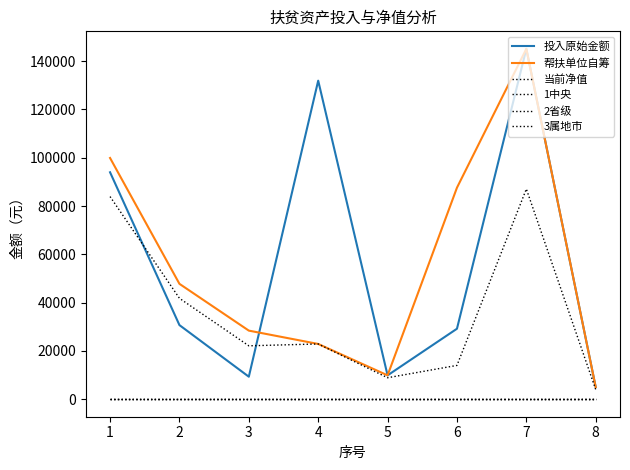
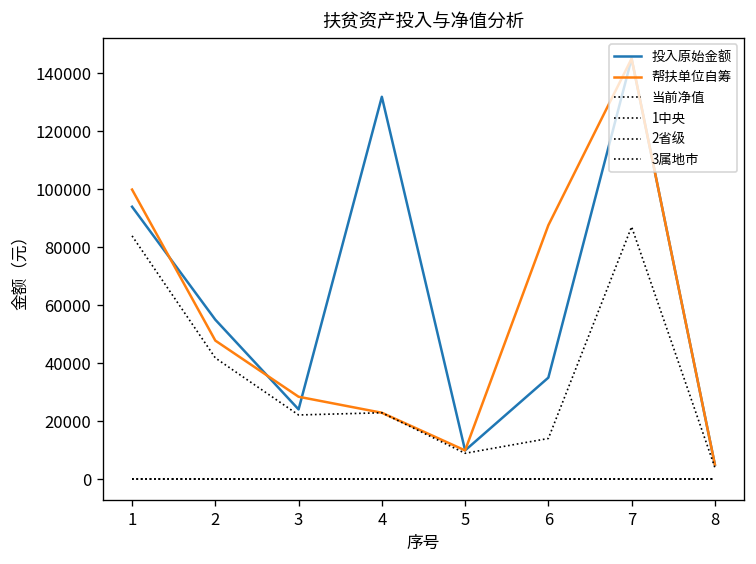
投入原始金额, 2: 31000 -> 55000
投入原始金额, 3: 9000 -> 24000
投入原始金额, 6: 29000 -> 35000
